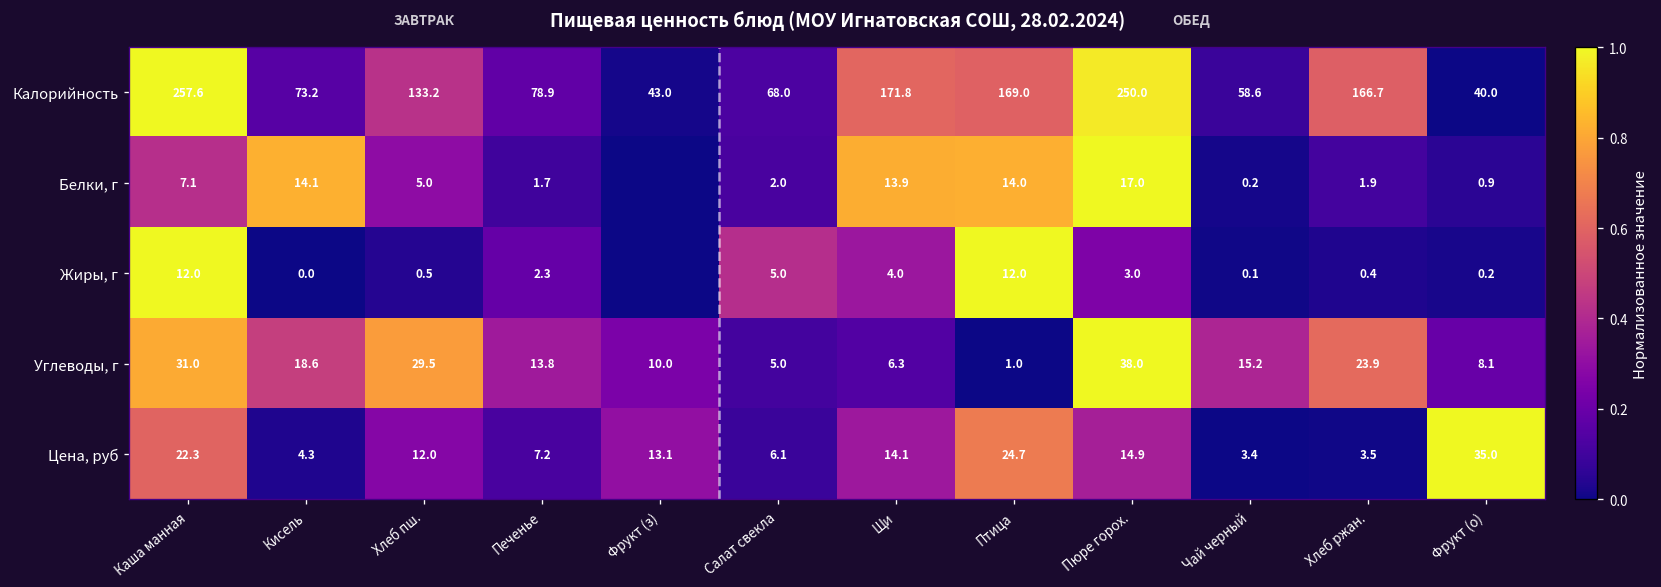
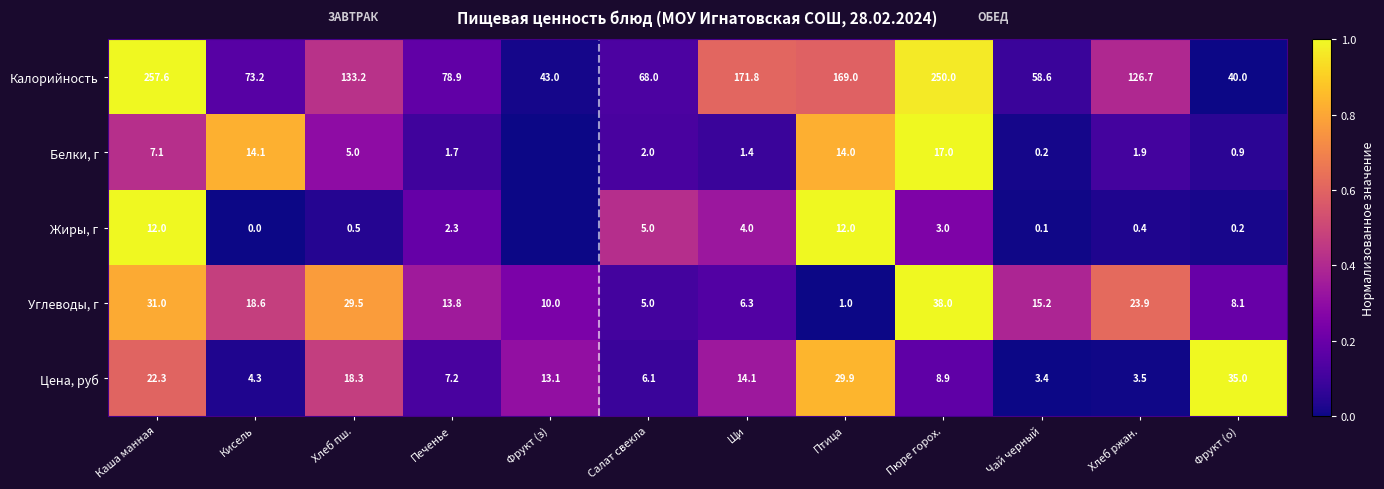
Калорийность, Хлеб ржан.: 166.7 -> 126.7
Белки, г, Щи: 13.9 -> 1.4
Цена, руб, Хлеб пш.: 12.0 -> 18.3
Цена, руб, Птица: 24.7 -> 29.9
Цена, руб, Пюре горох.: 14.9 -> 8.9
